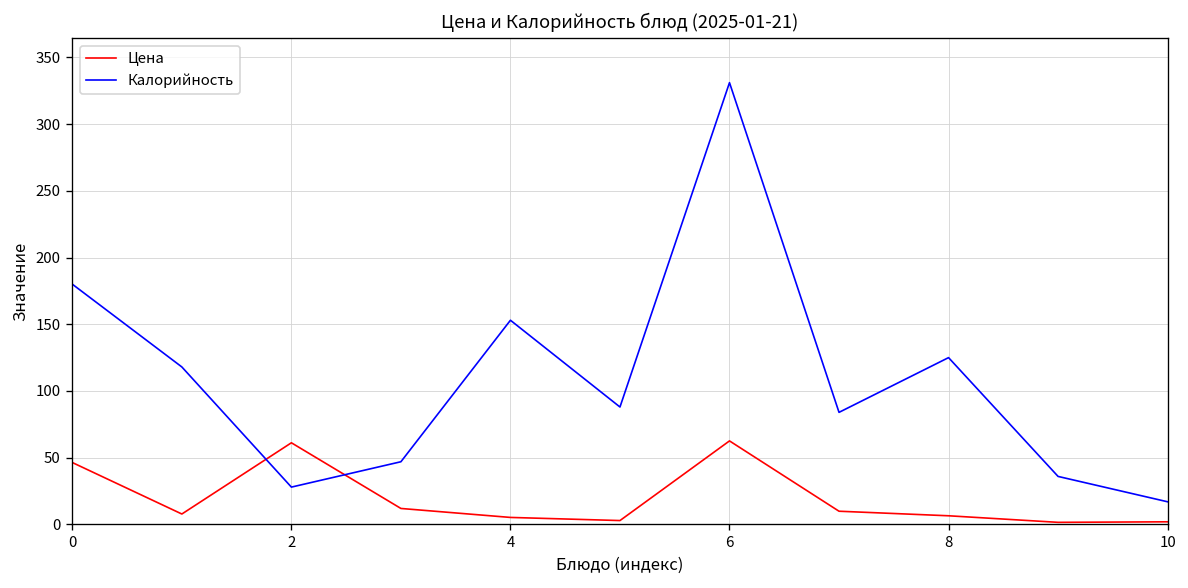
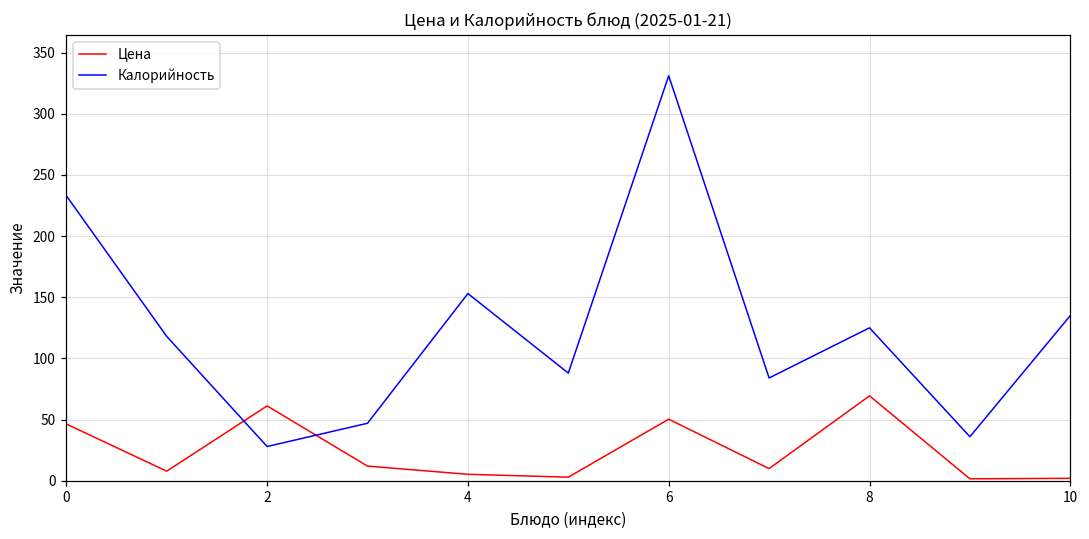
Калорийность, 0: 180 -> 233
Цена, 6: 63 -> 50
Цена, 8: 7 -> 69
Калорийность, 10: 17 -> 135
